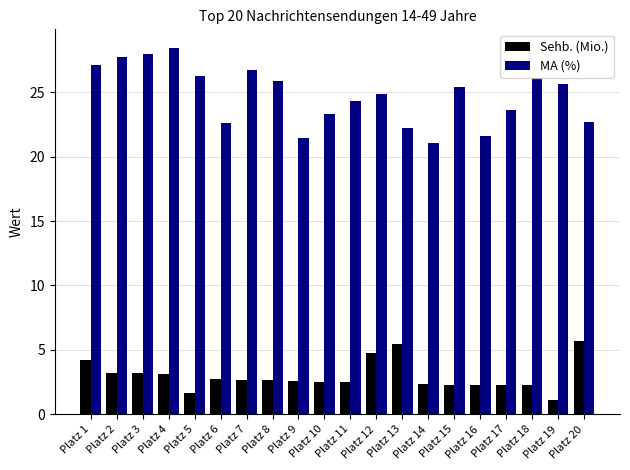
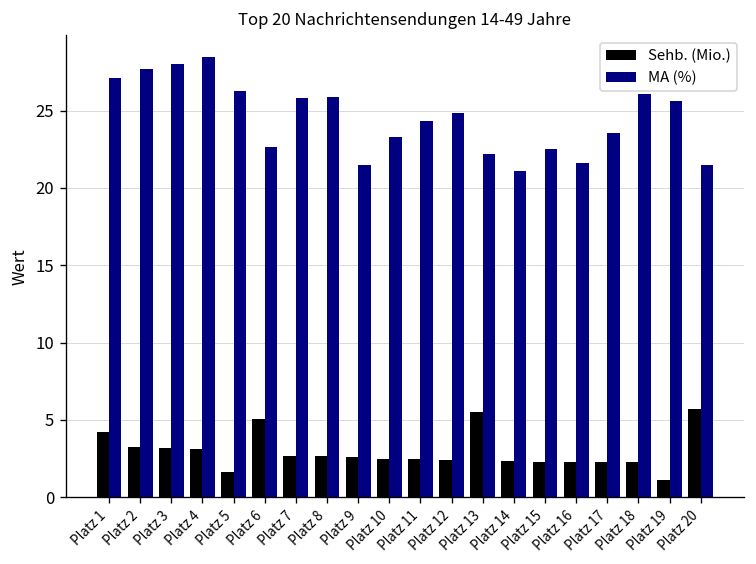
Sehb. (Mio.), Platz 6: 2.7 -> 5.1
MA (%), Platz 7: 26.7 -> 25.8
Sehb. (Mio.), Platz 12: 4.8 -> 2.4
MA (%), Platz 15: 25.4 -> 22.5
MA (%), Platz 20: 22.7 -> 21.5
